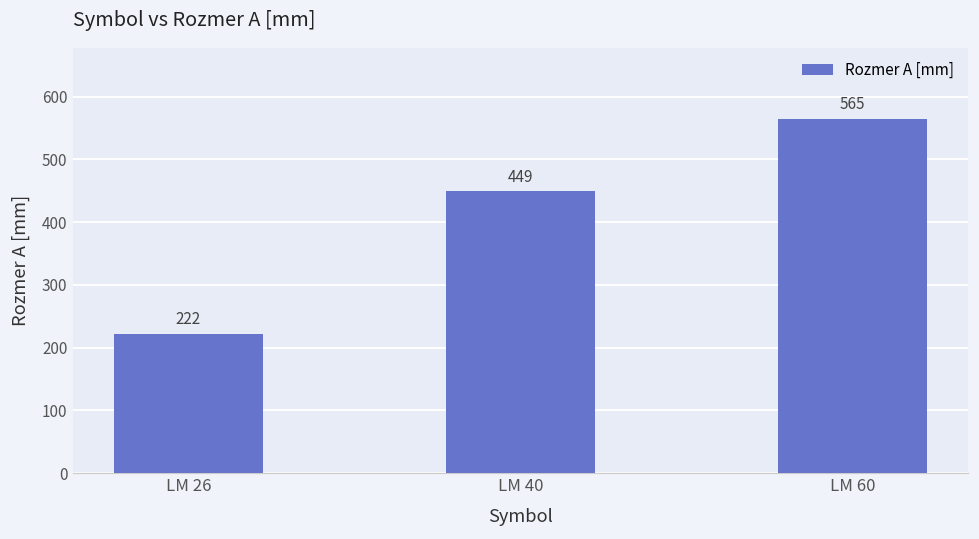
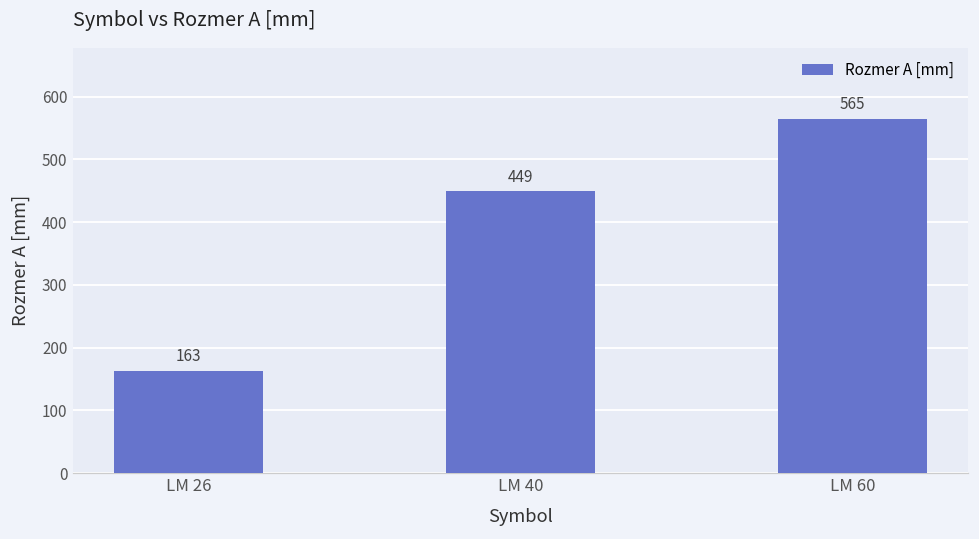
LM 26: 222 -> 163
